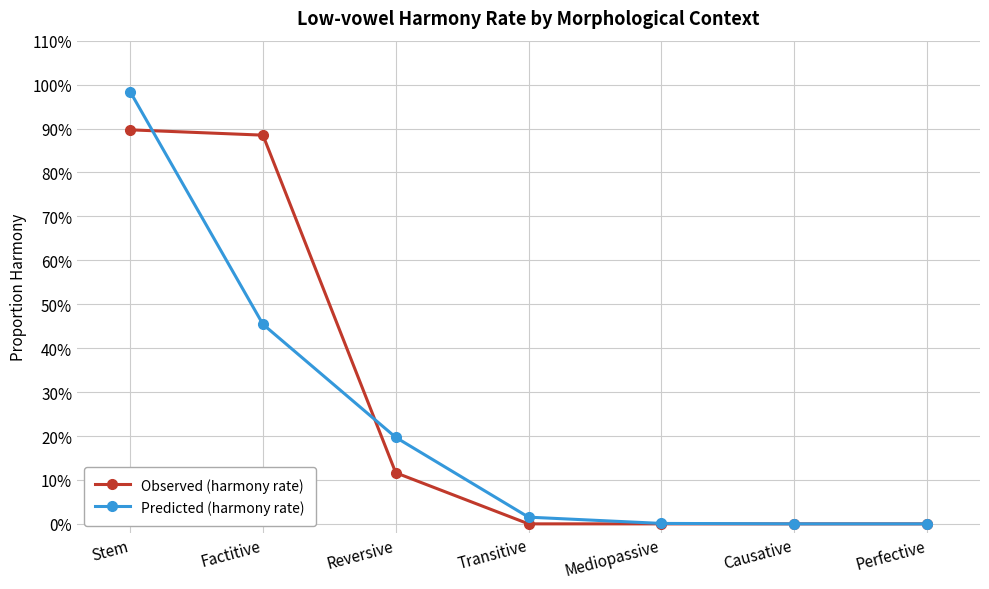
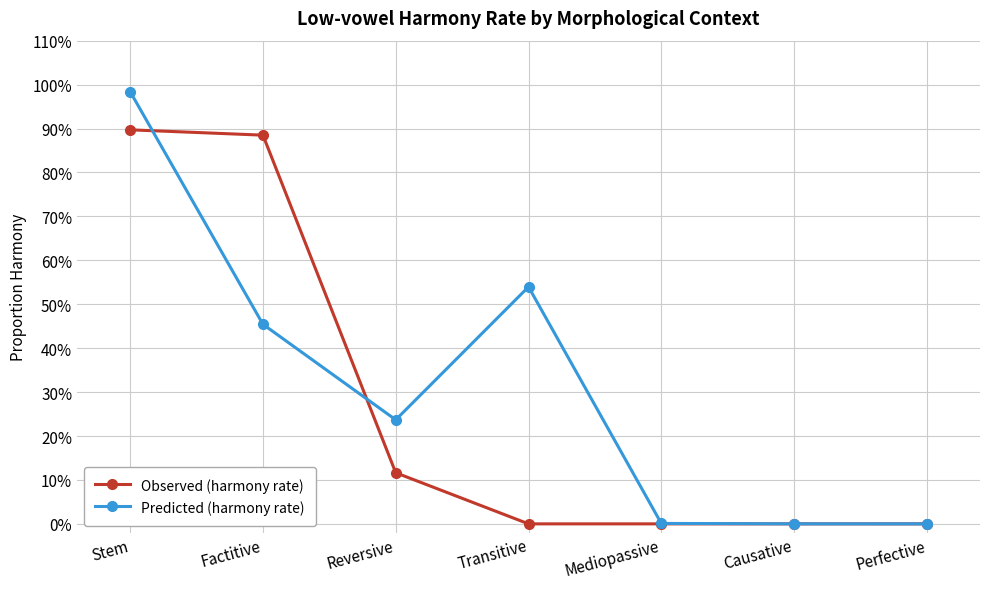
Predicted (harmony rate), Reversive: 20% -> 24%
Predicted (harmony rate), Transitive: 2% -> 54%
